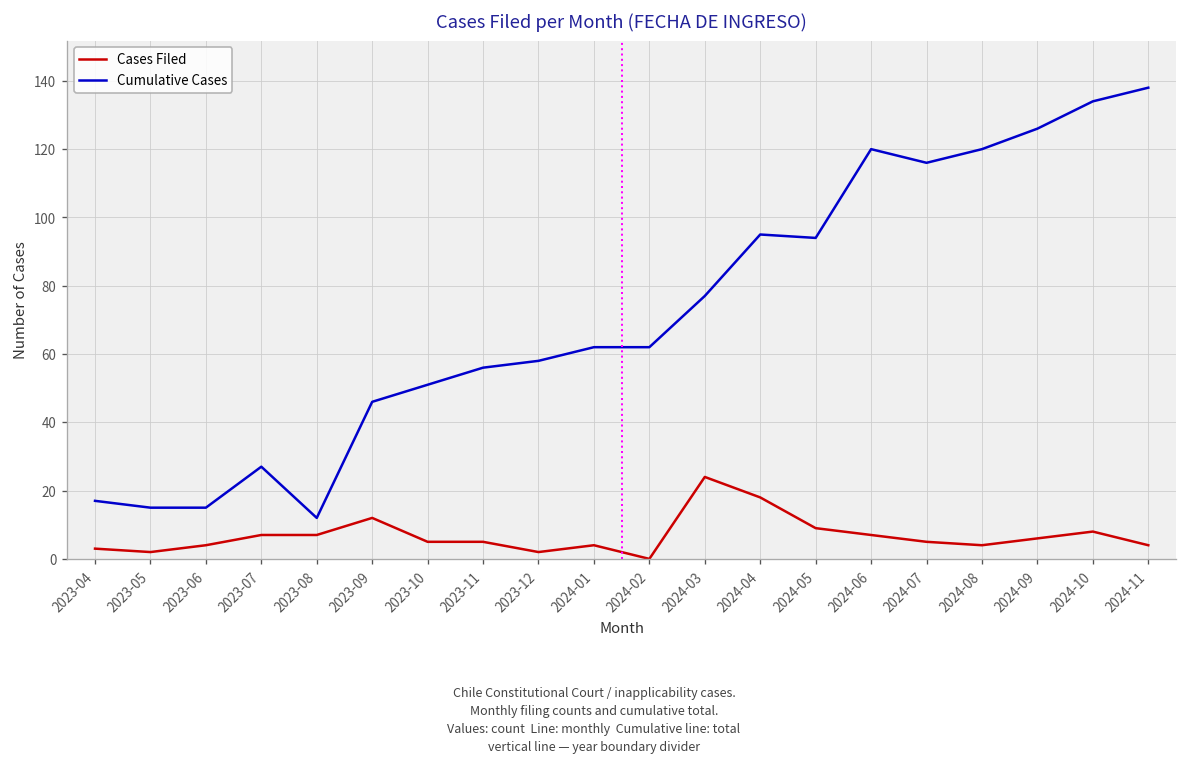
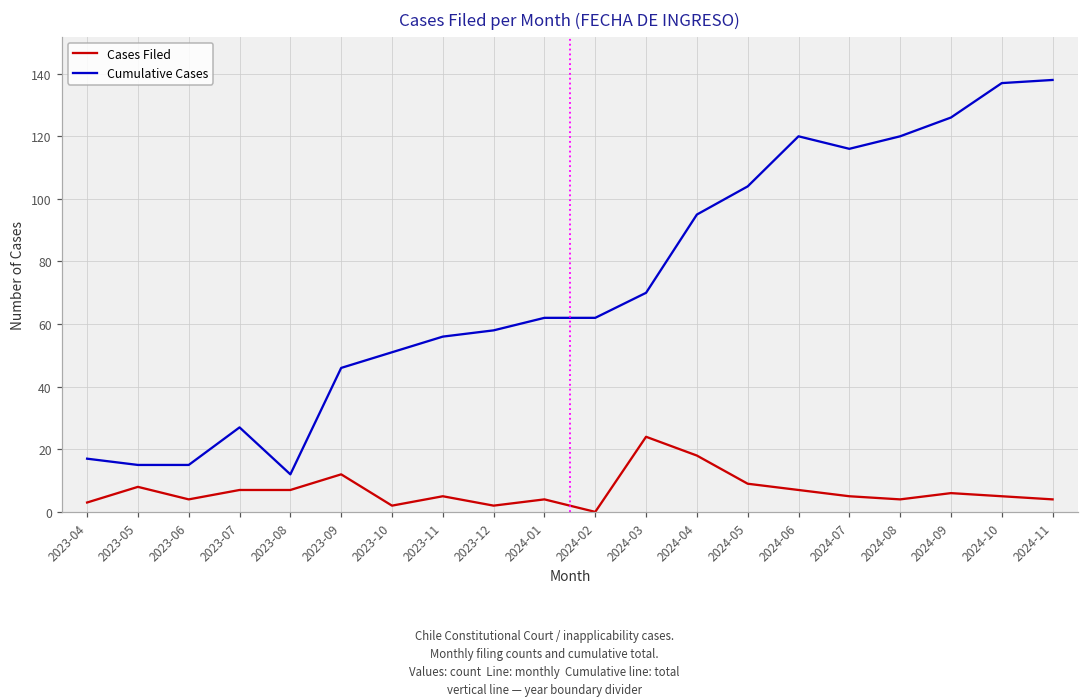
Cases Filed, 2023-05: 2 -> 8
Cases Filed, 2023-10: 5 -> 2
Cumulative Cases, 2024-03: 77 -> 70
Cumulative Cases, 2024-05: 94 -> 104
Cases Filed, 2024-10: 8 -> 5
Cumulative Cases, 2024-10: 134 -> 137
